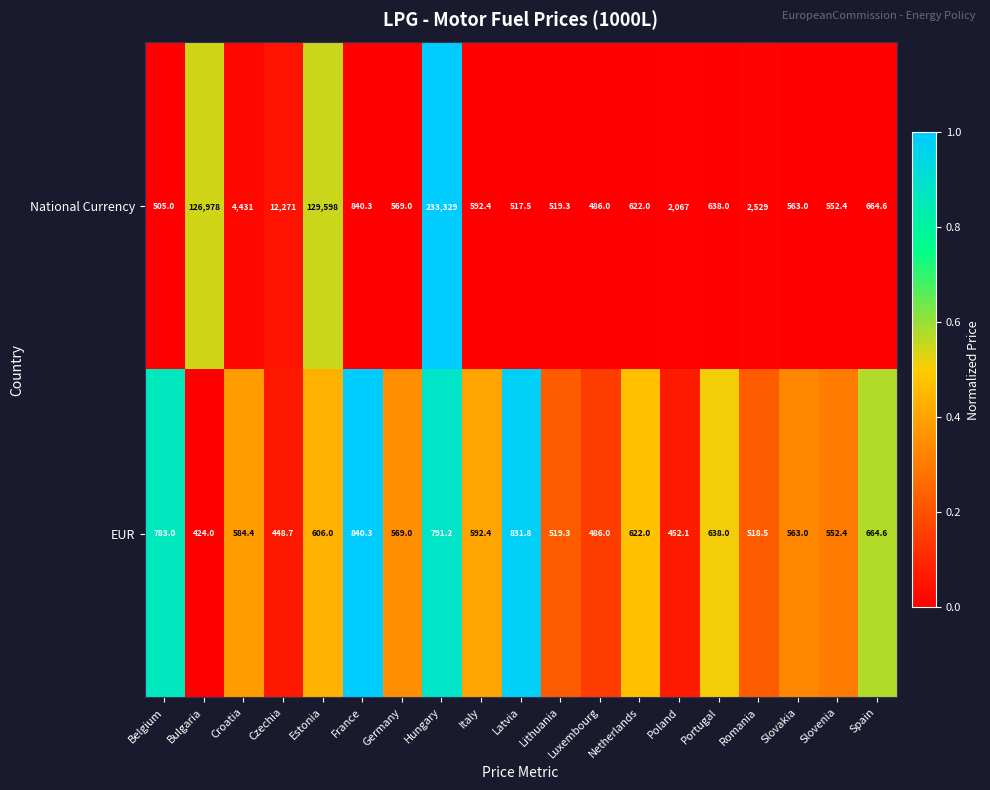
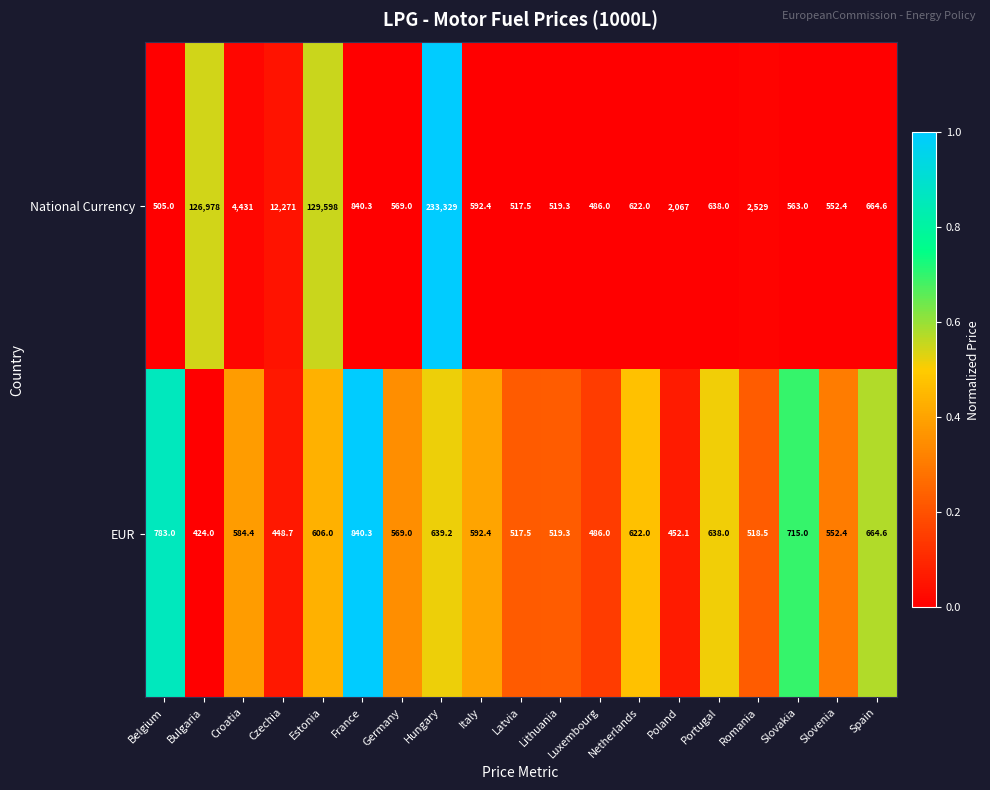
EUR, Hungary: 791.2 -> 639.2
EUR, Latvia: 831.8 -> 517.5
EUR, Slovakia: 563.0 -> 715.0
